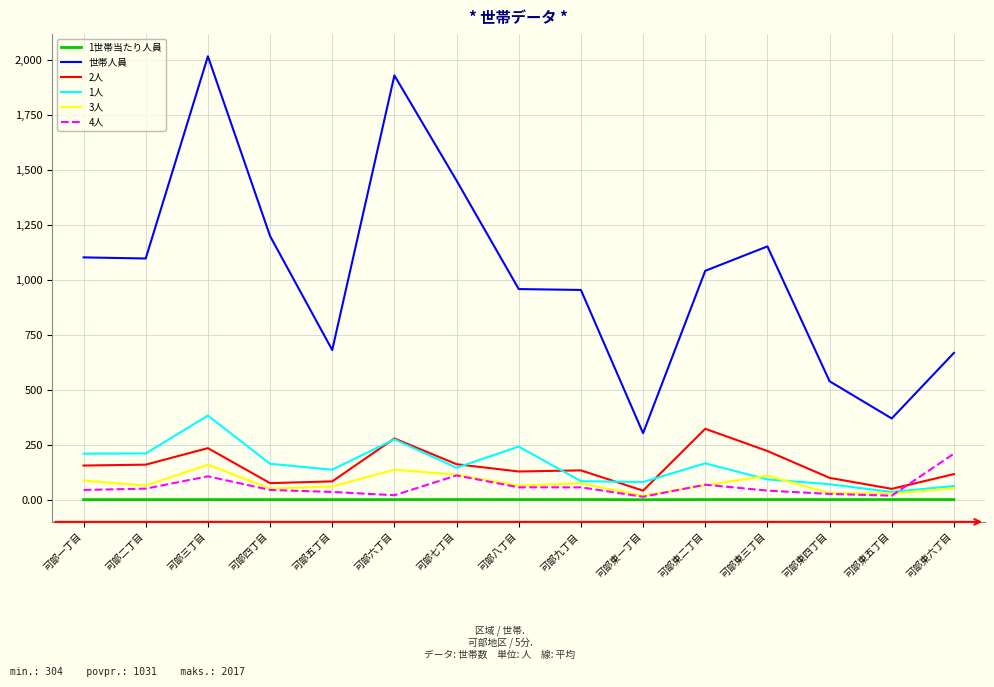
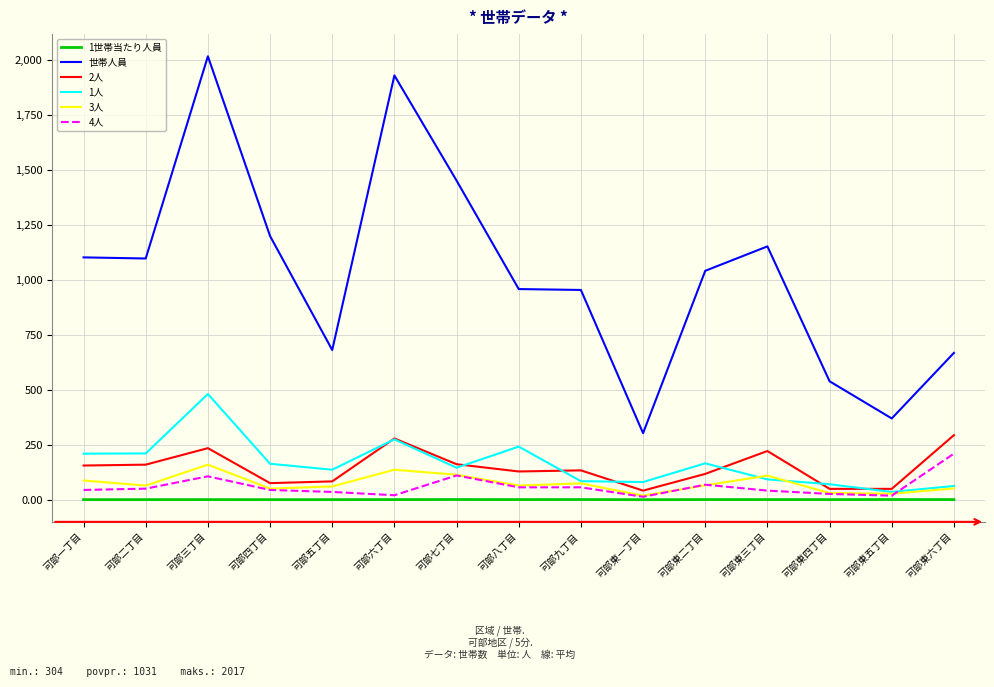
1人, 可部三丁目: 380 -> 480
2人, 可部東二丁目: 320 -> 120
2人, 可部東四丁目: 100 -> 50
2人, 可部東六丁目: 120 -> 300
